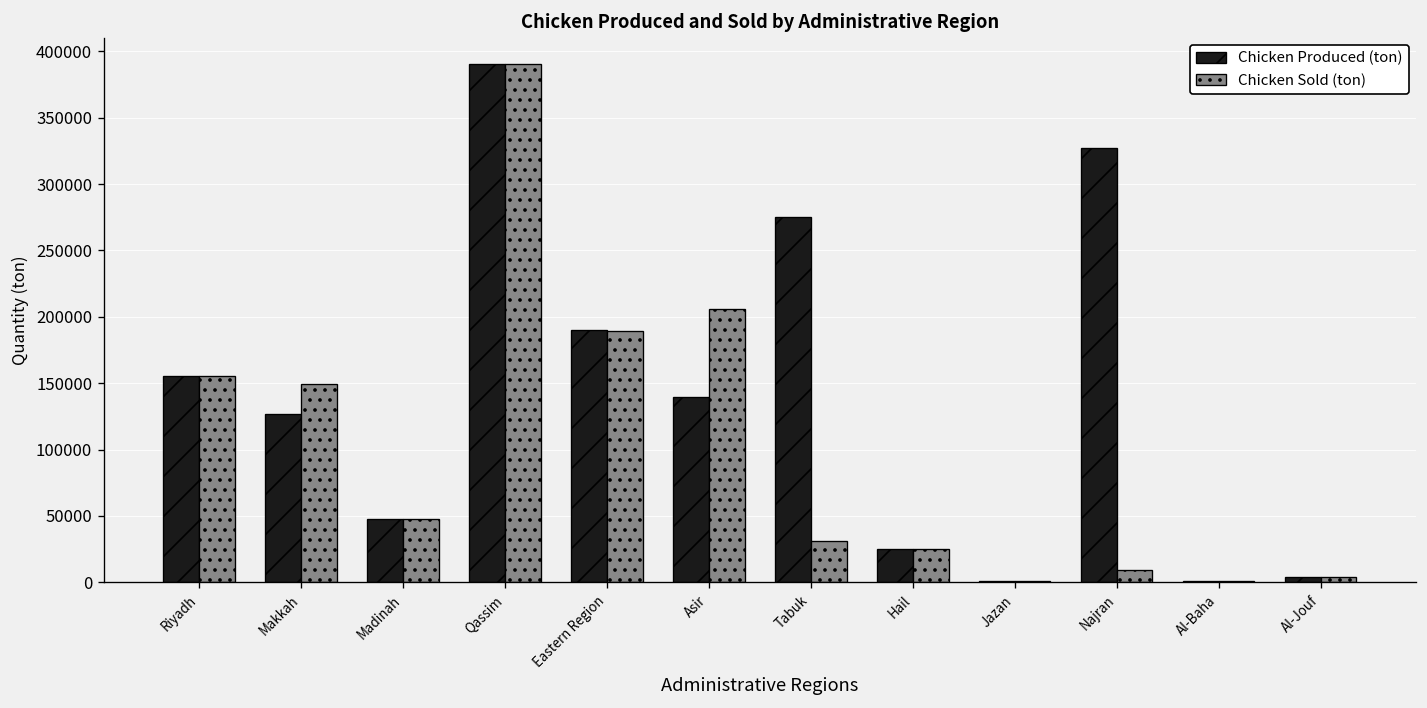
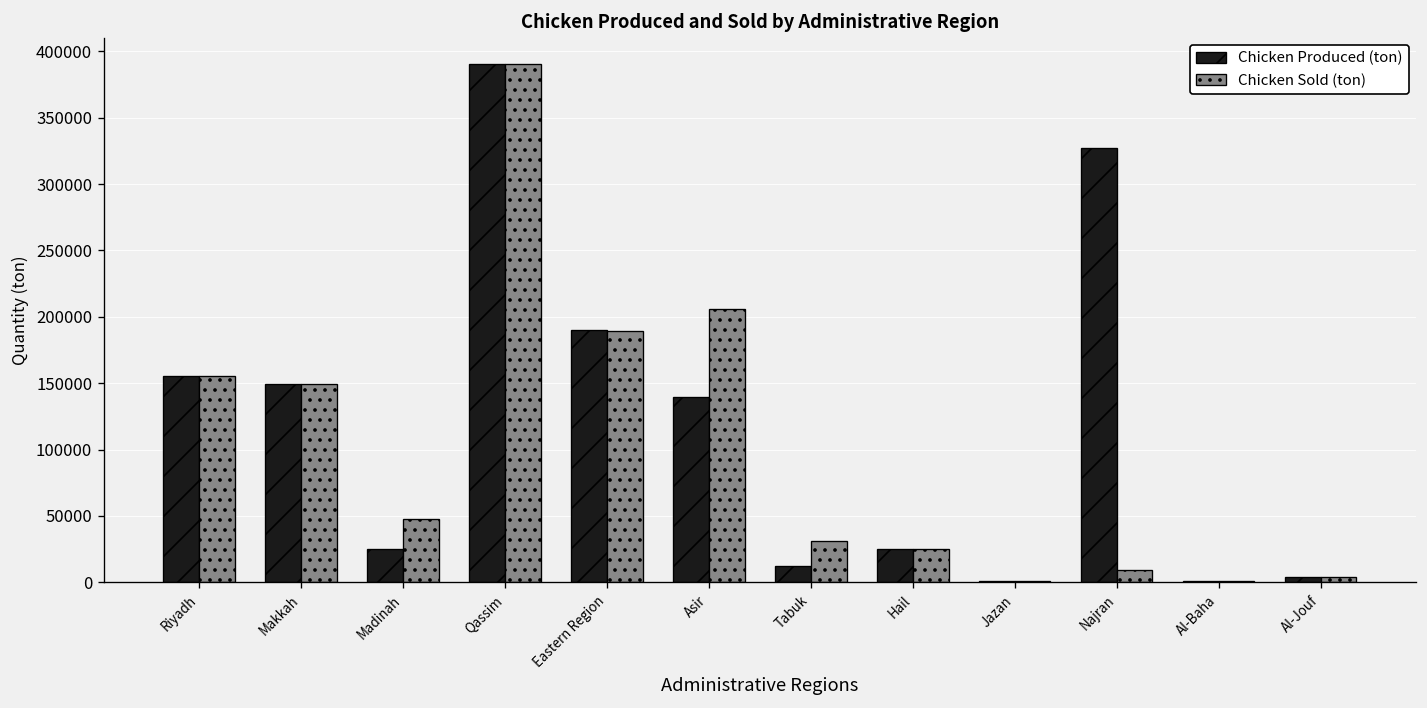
Chicken Produced (ton), Makkah: 127000 -> 149000
Chicken Produced (ton), Madinah: 48000 -> 25000
Chicken Produced (ton), Tabuk: 276000 -> 12000
